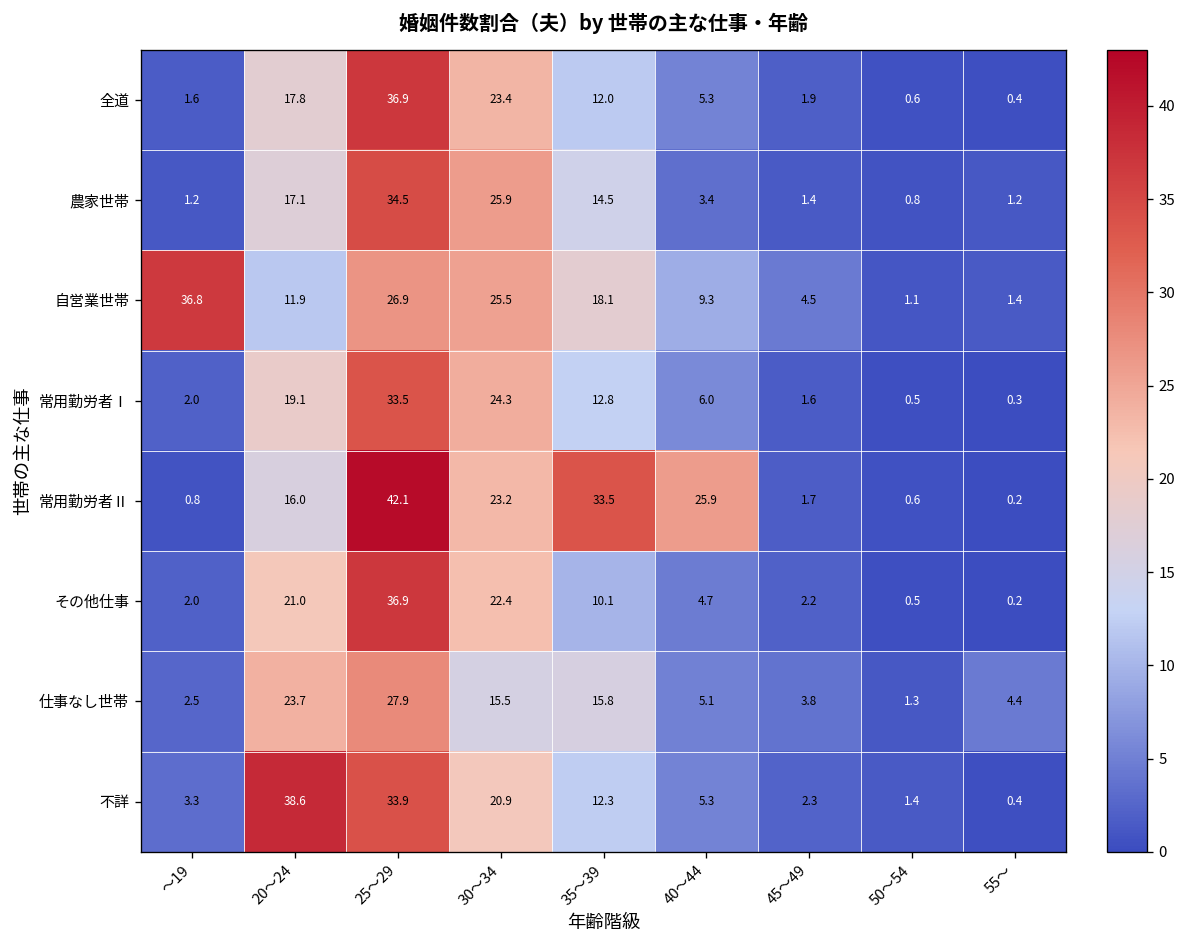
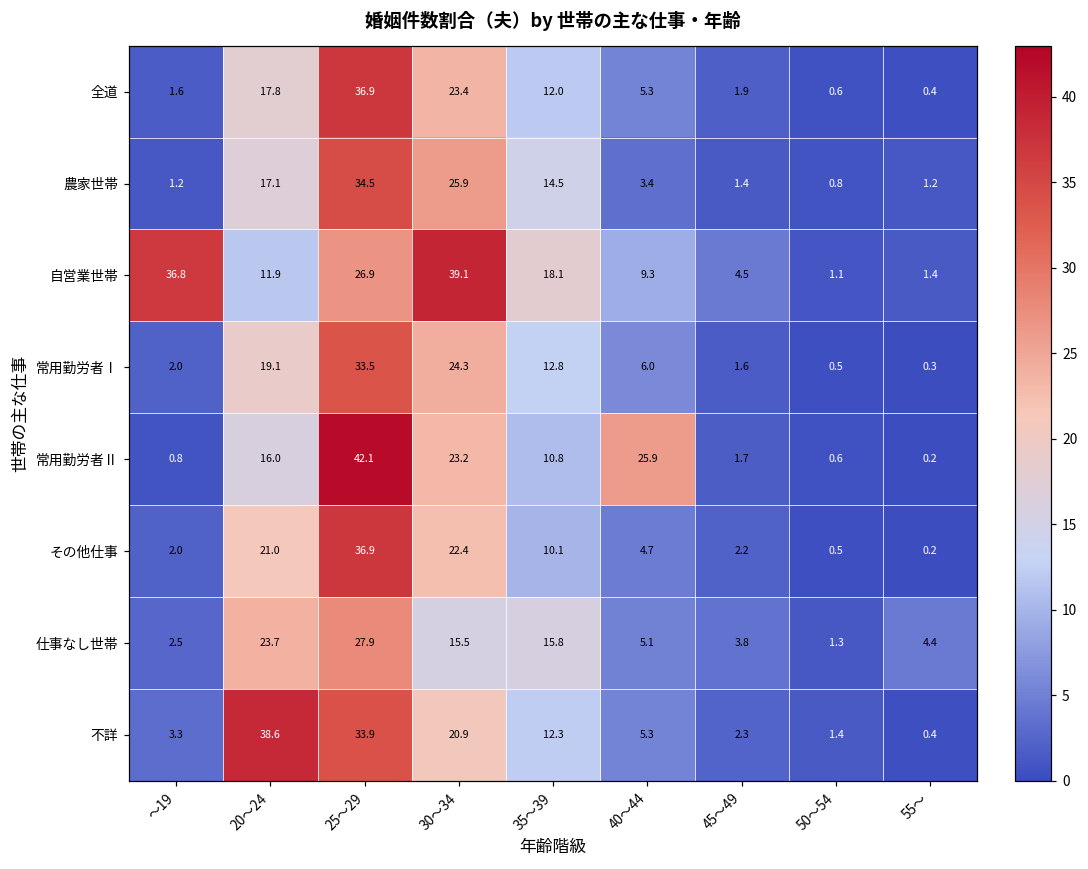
自営業世帯, 30～34: 25.5 -> 39.1
常用勤労者Ⅱ, 35～39: 33.5 -> 10.8
